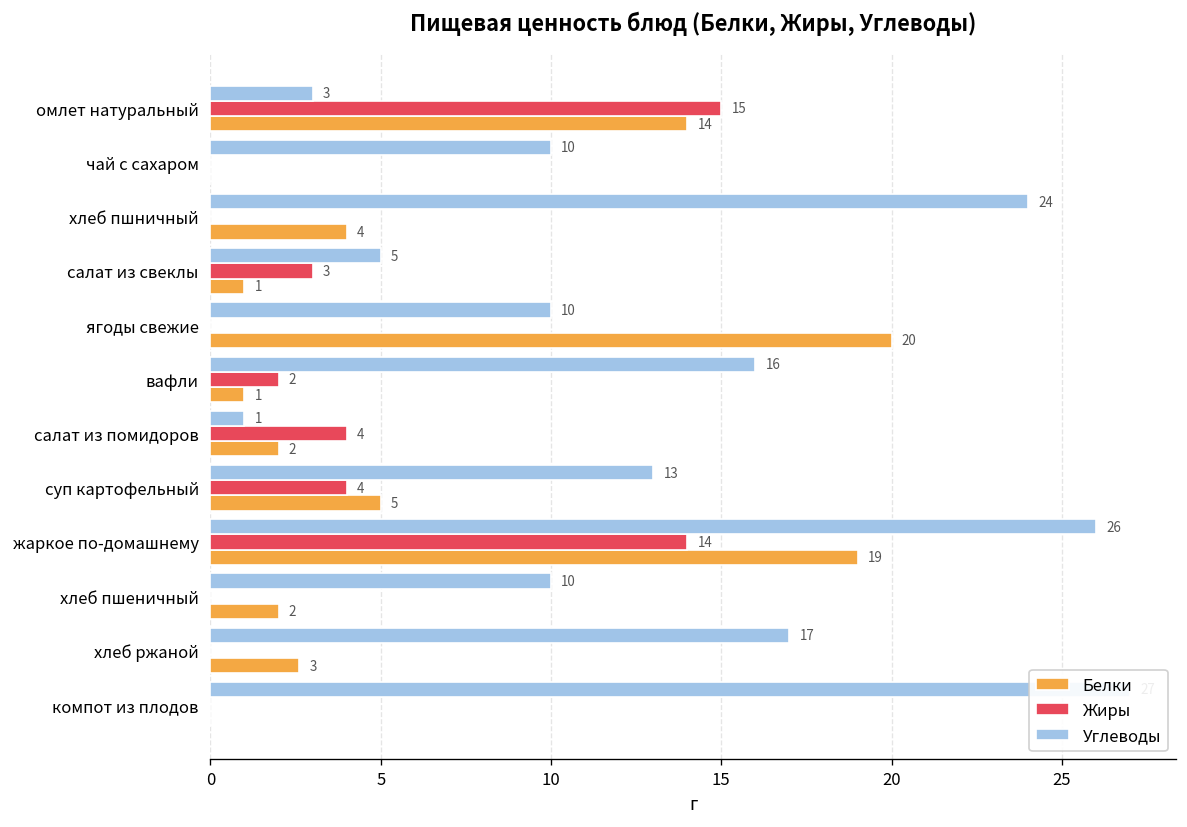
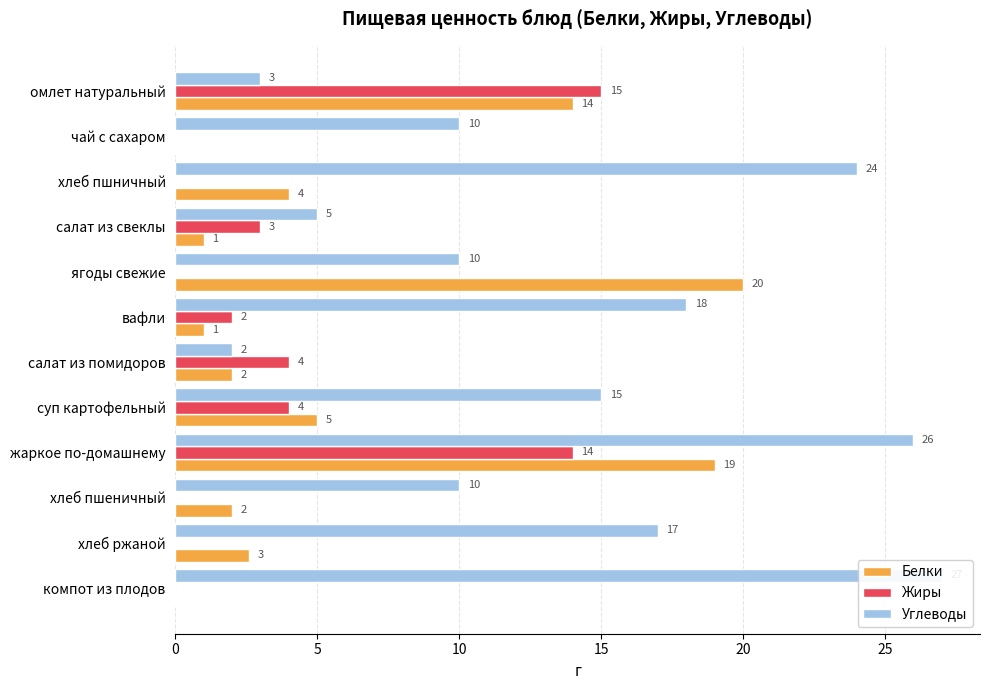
Углеводы, вафли: 16 -> 18
Углеводы, салат из помидоров: 1 -> 2
Углеводы, суп картофельный: 13 -> 15
